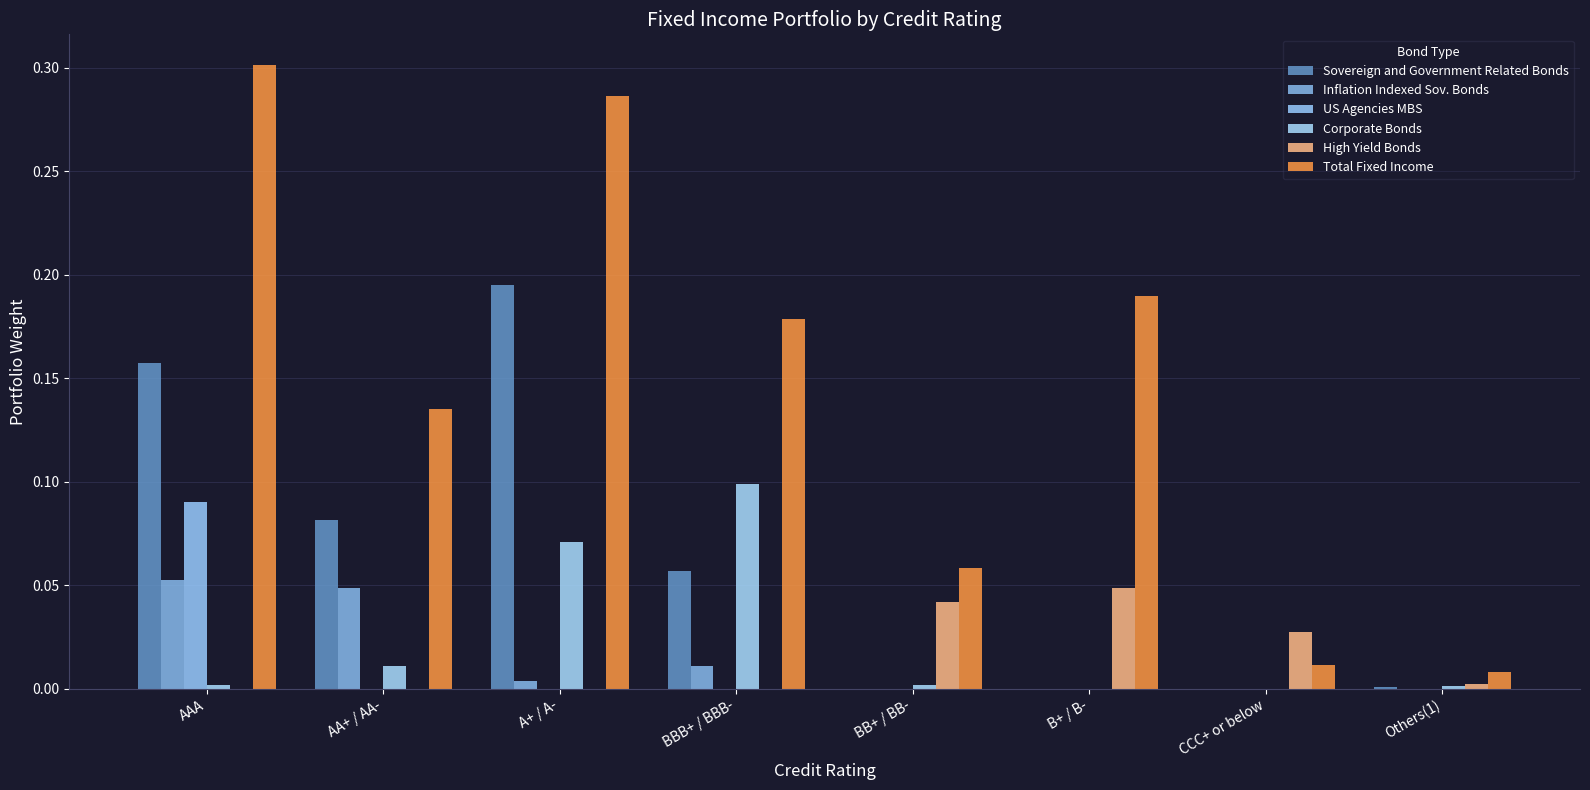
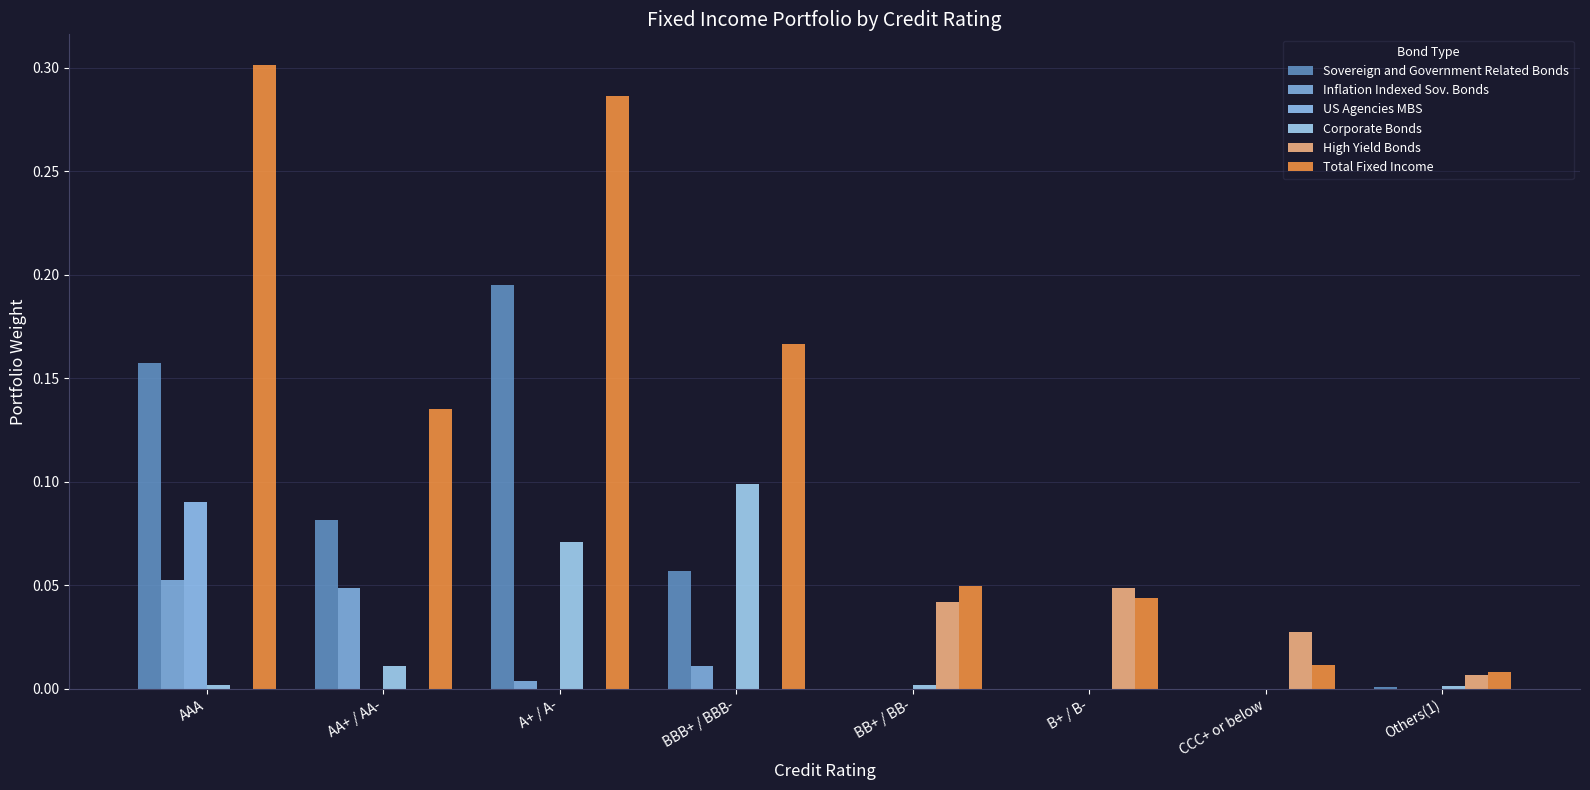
Total Fixed Income, BBB+ / BBB-: 0.179 -> 0.167
Total Fixed Income, BB+ / BB-: 0.058 -> 0.050
Total Fixed Income, B+ / B-: 0.190 -> 0.044
High Yield Bonds, Others(1): 0.002 -> 0.006
